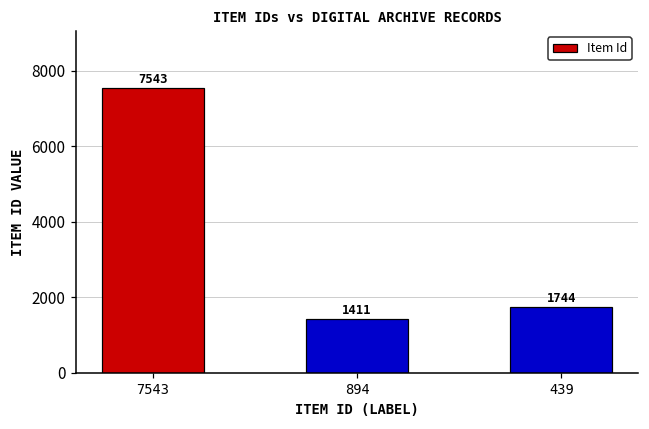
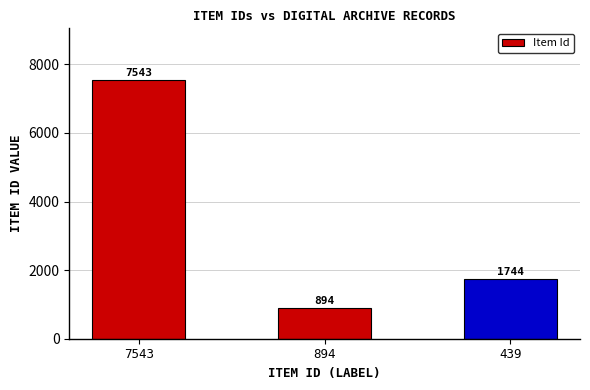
894: 1411 -> 894
